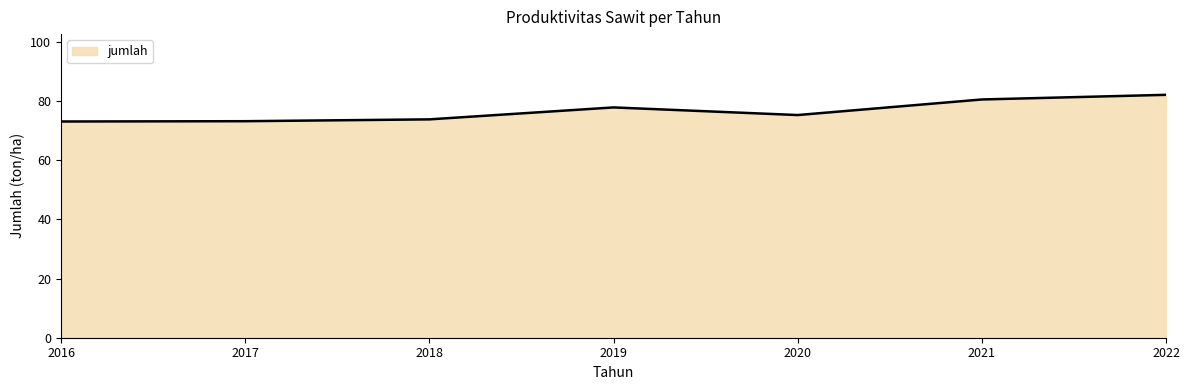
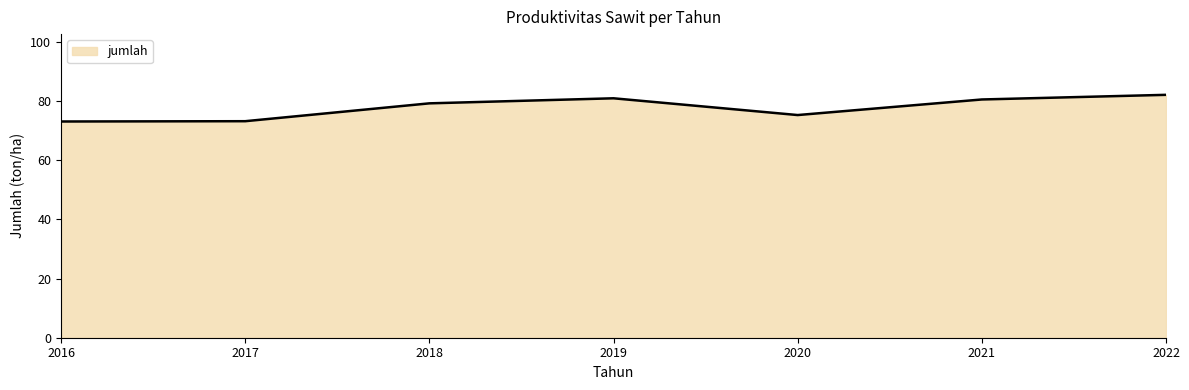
2018: 74 -> 79
2019: 78 -> 81
